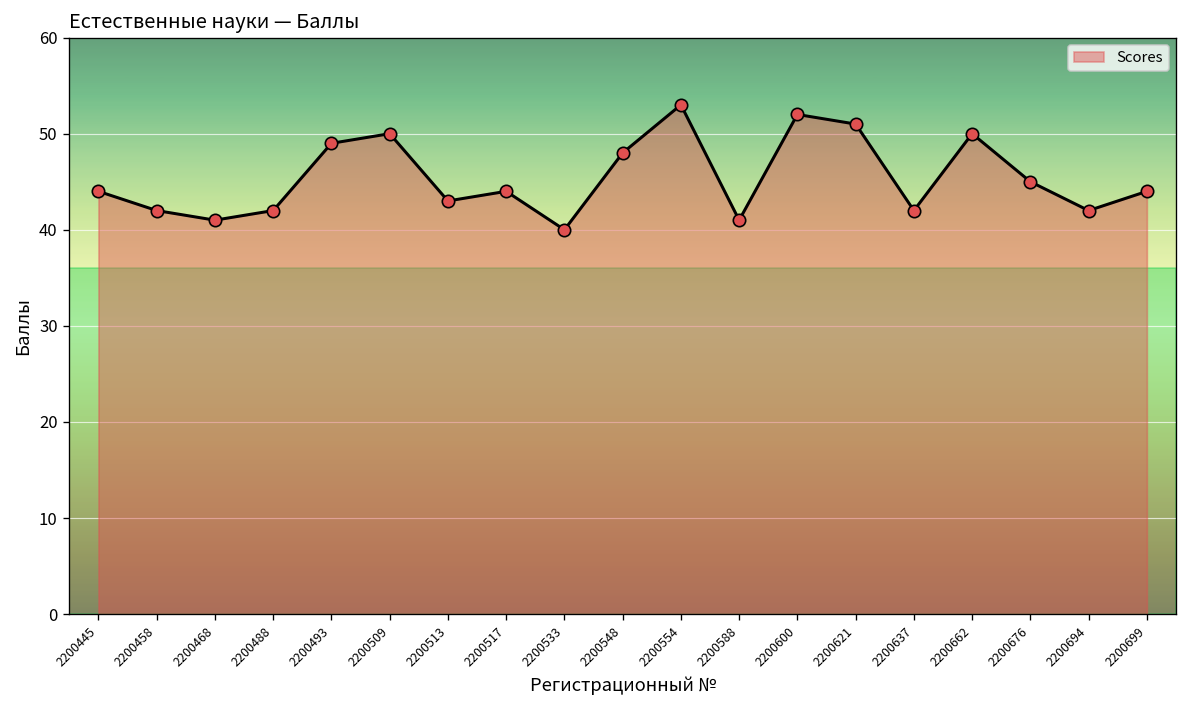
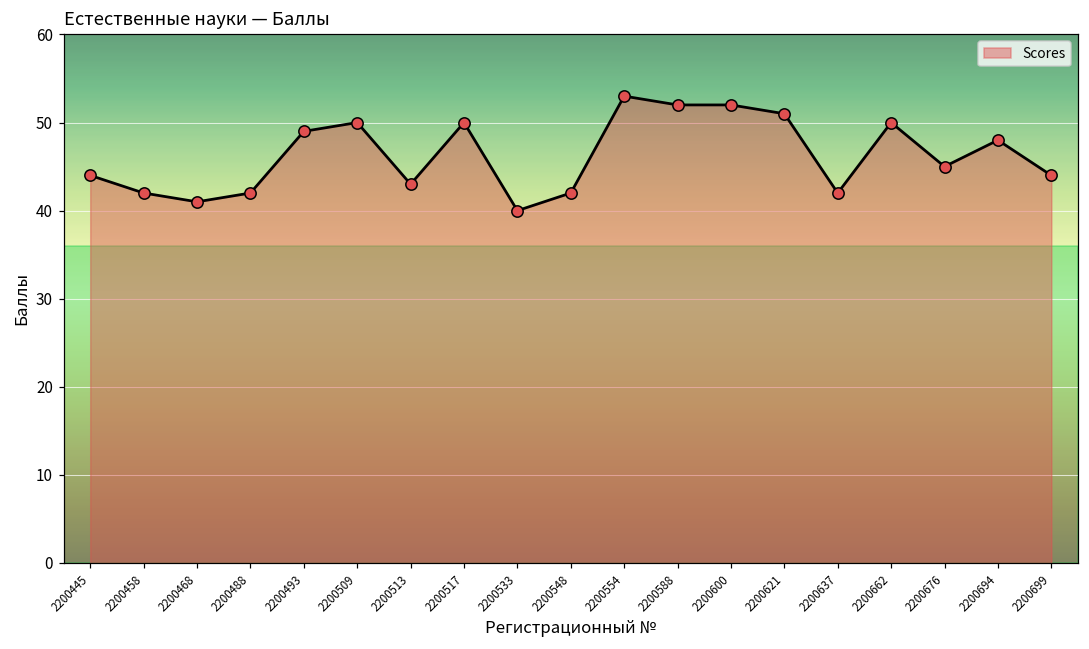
2200517: 44 -> 50
2200548: 48 -> 42
2200588: 41 -> 52
2200694: 42 -> 48
